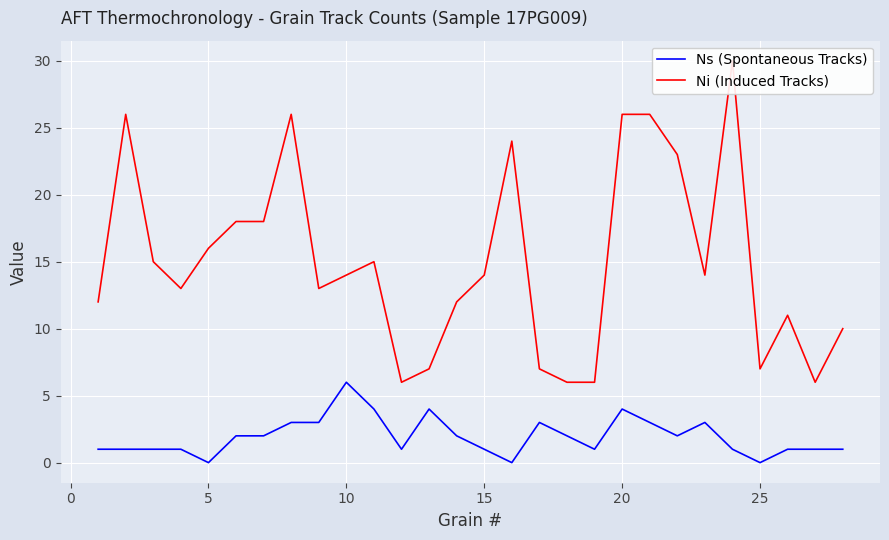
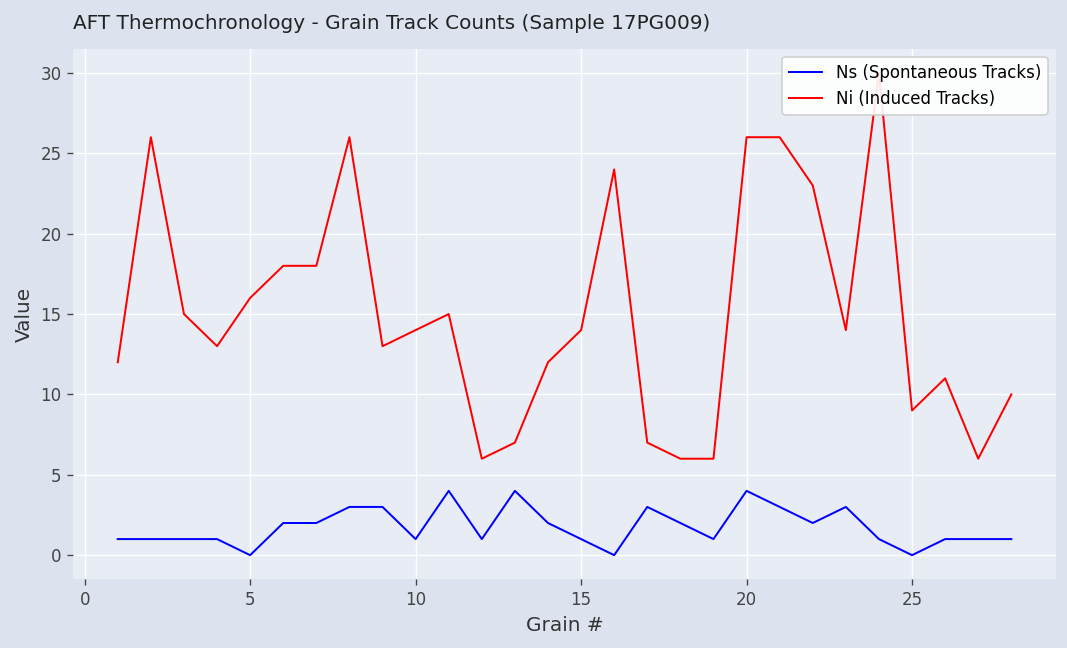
Ns (Spontaneous Tracks), 10: 6 -> 1
Ni (Induced Tracks), 25: 7 -> 9
